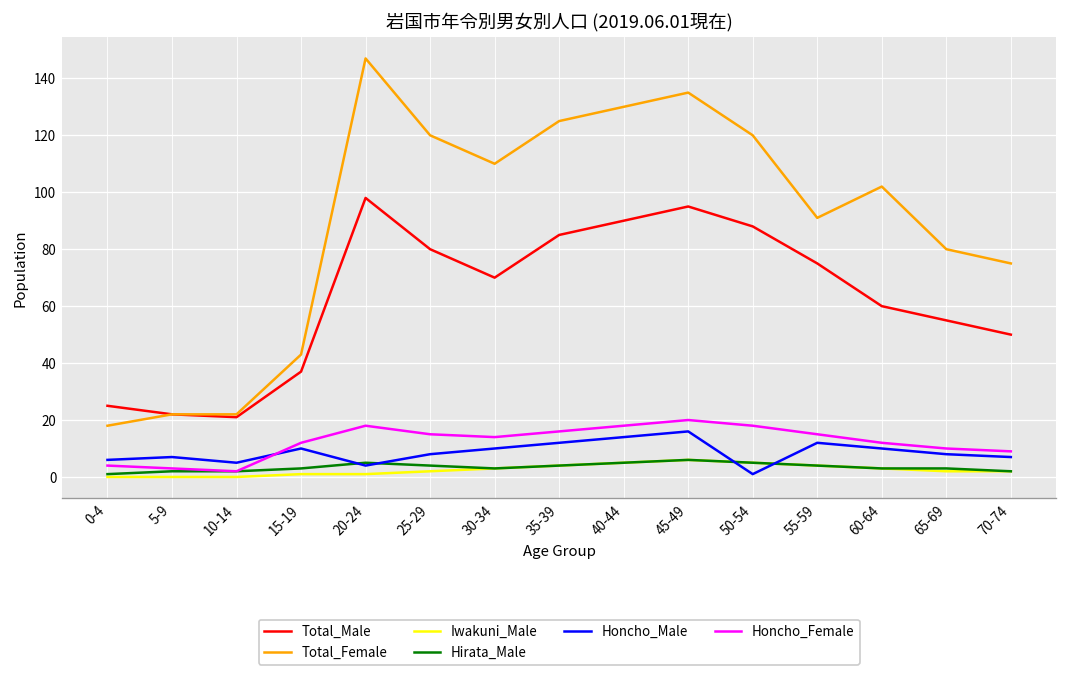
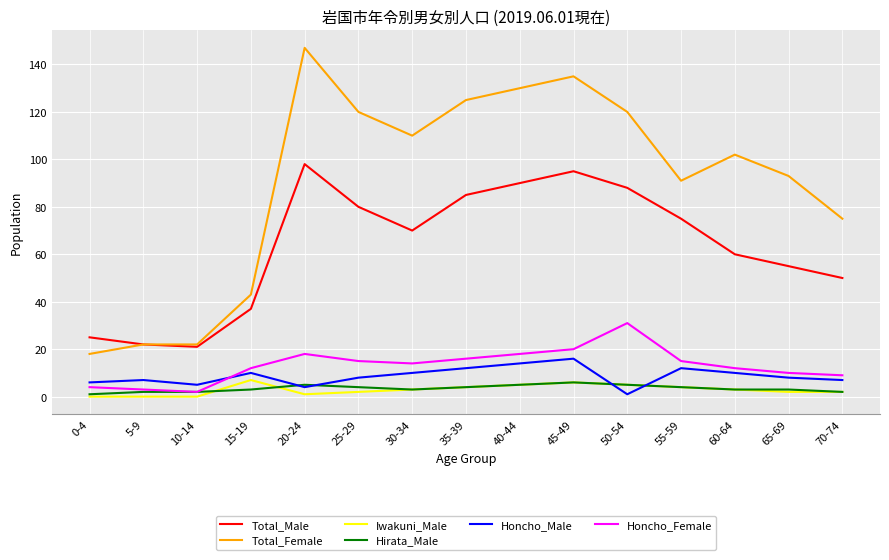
Iwakuni_Male, 15-19: 1 -> 7
Honcho_Female, 50-54: 18 -> 31
Total_Female, 65-69: 80 -> 93
